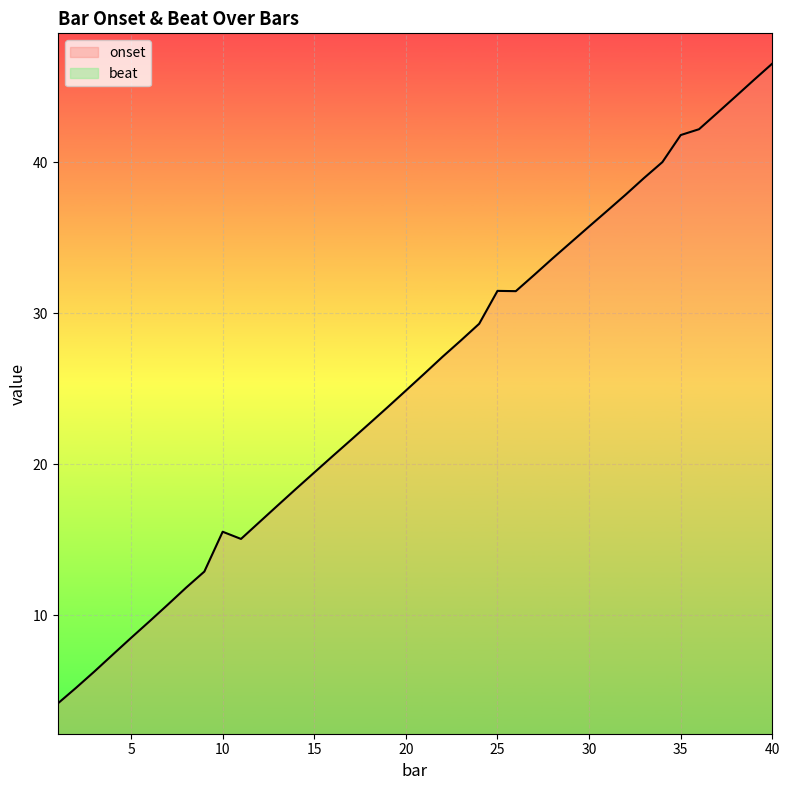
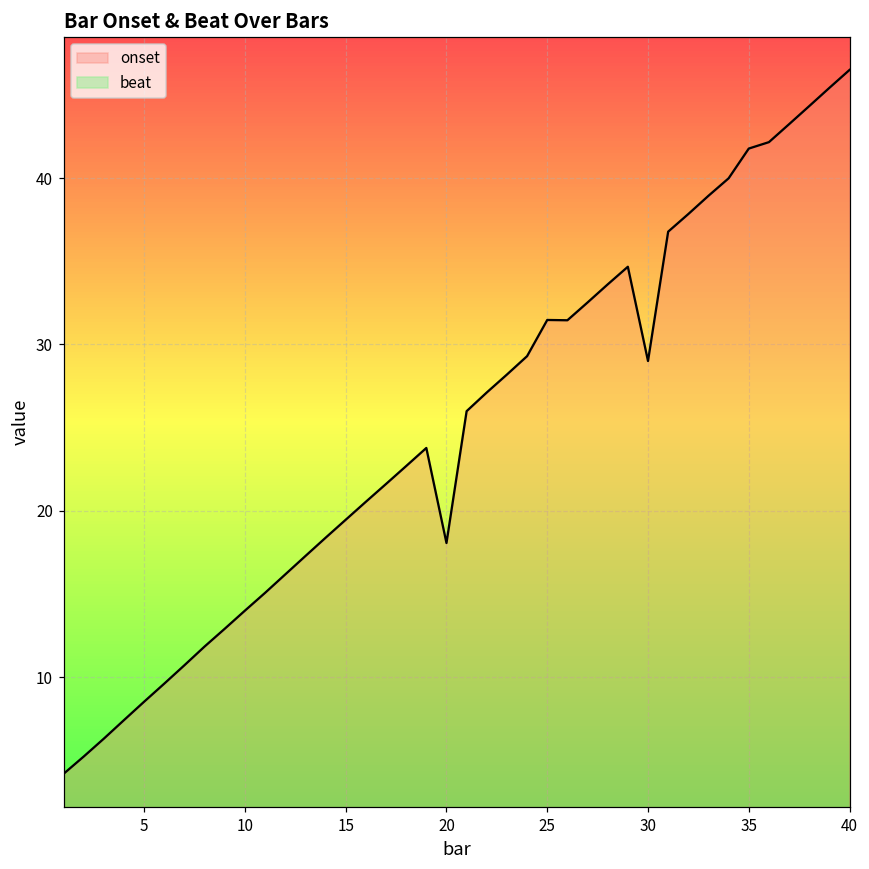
onset, 10: 15.5 -> 14.0
onset, 20: 24.9 -> 18.1
onset, 30: 35.7 -> 29.0
